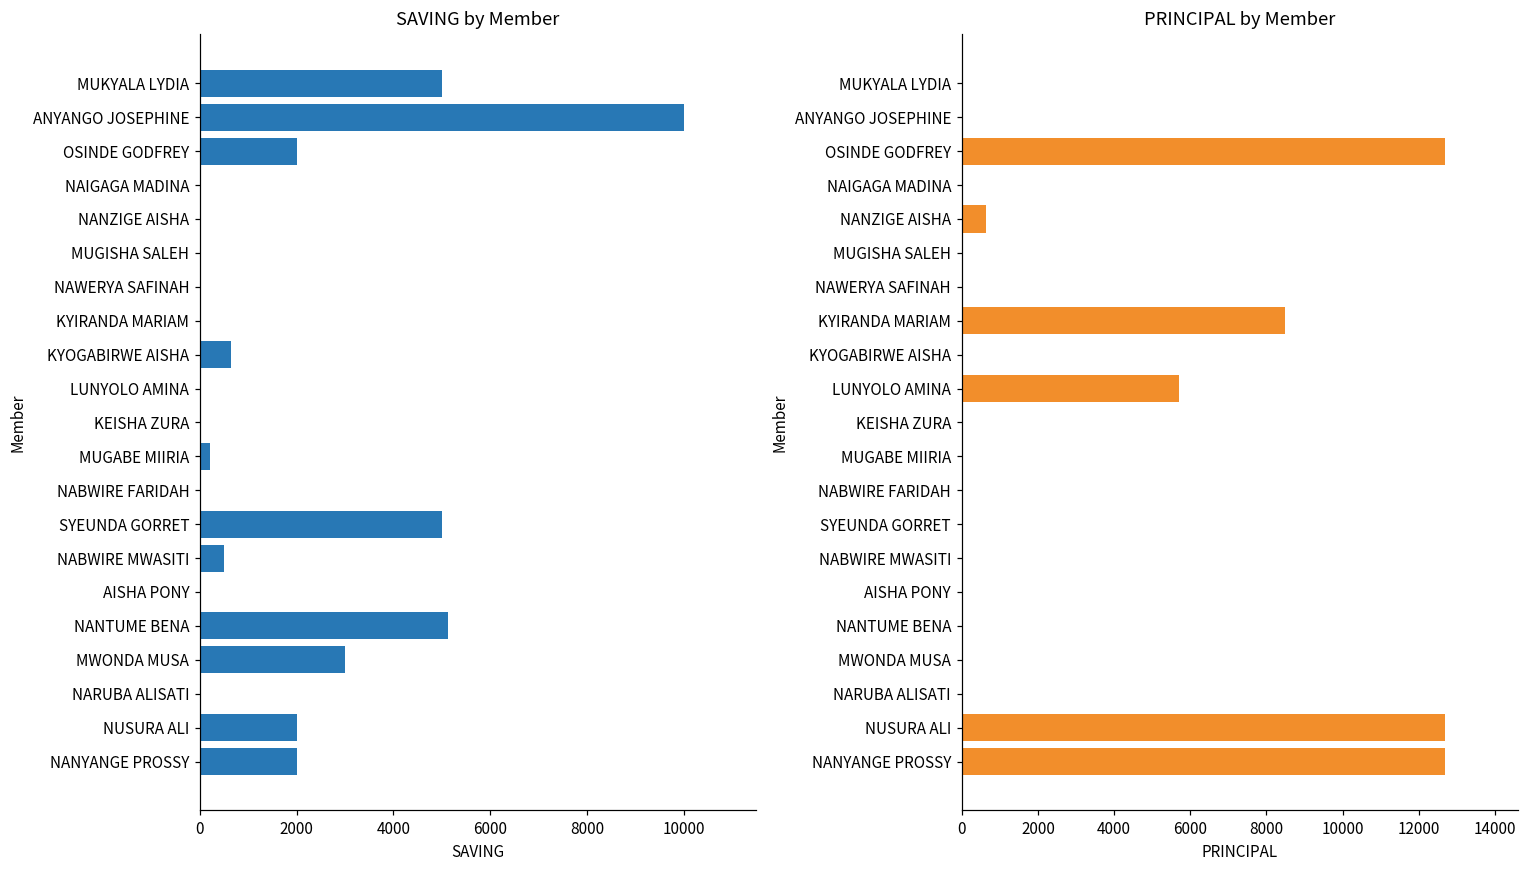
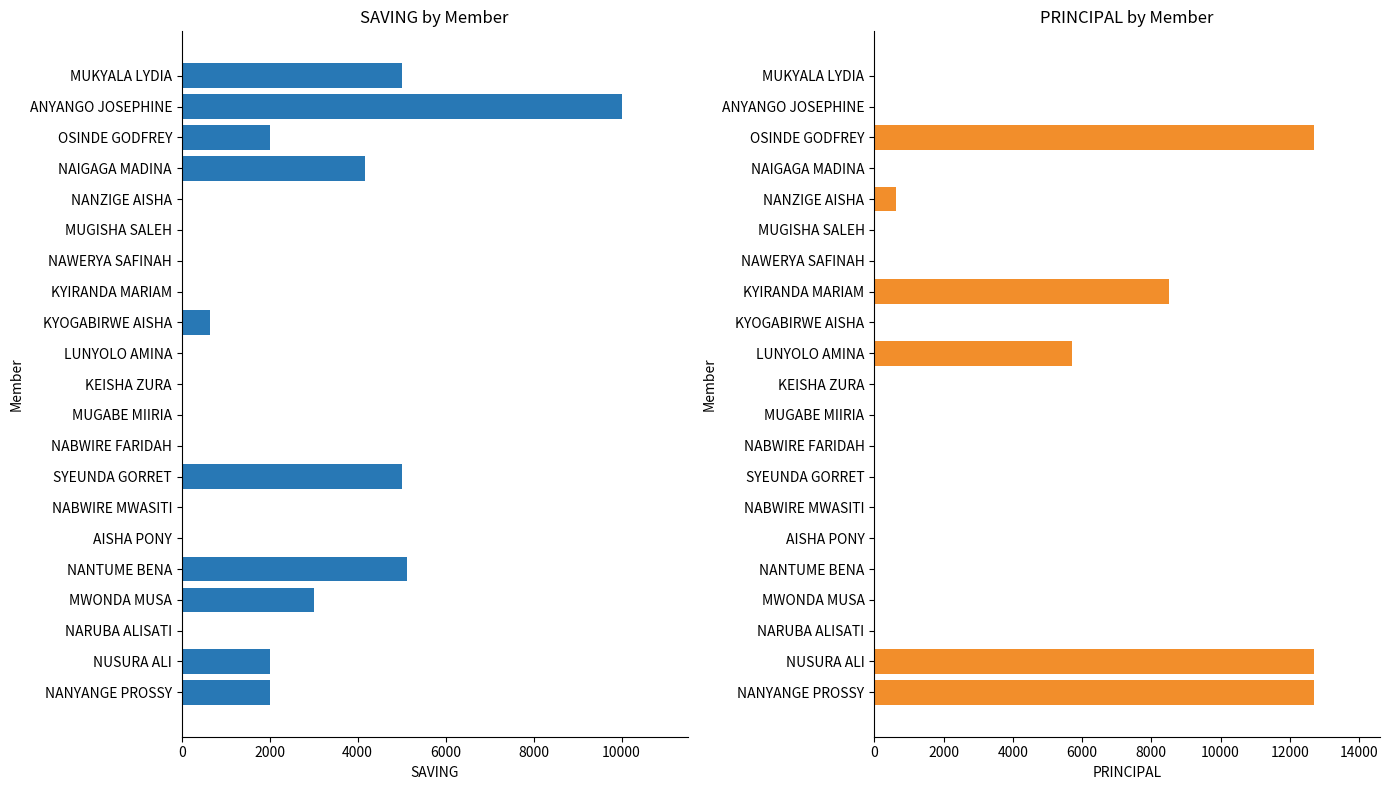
SAVING by Member, NAIGAGA MADINA: 0 -> 4200
SAVING by Member, MUGABE MIIRIA: 200 -> 0
SAVING by Member, NABWIRE MWASITI: 500 -> 0
